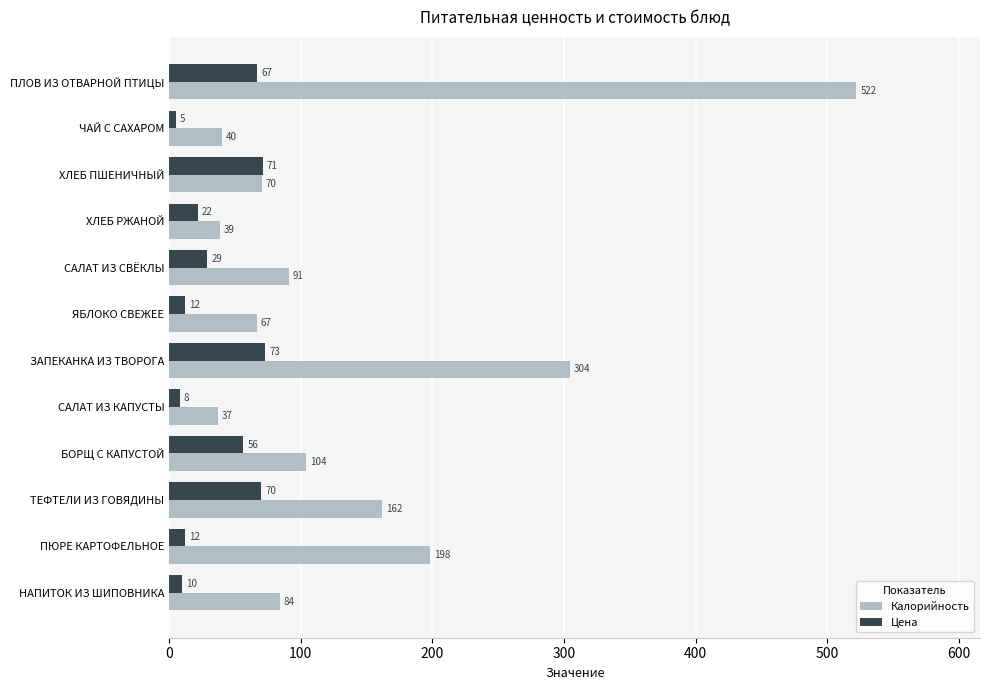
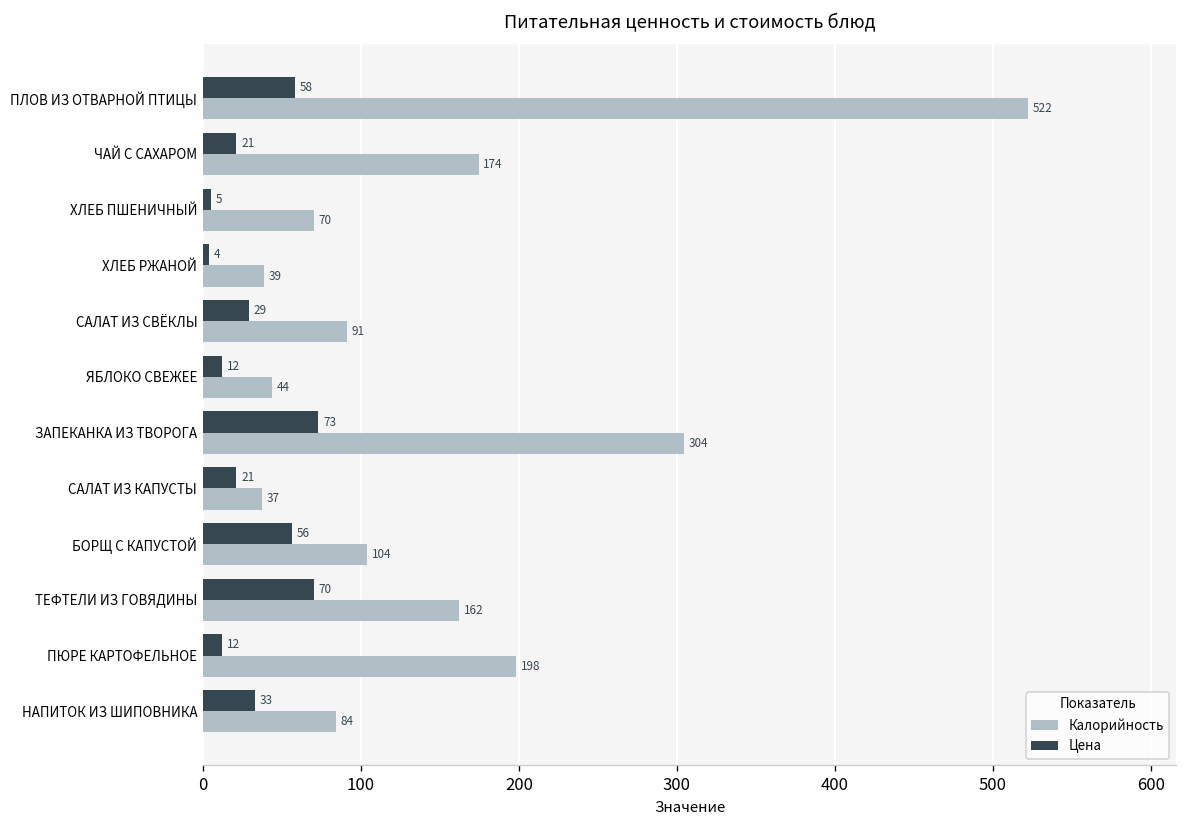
Цена, ПЛОВ ИЗ ОТВАРНОЙ ПТИЦЫ: 67 -> 58
Цена, ЧАЙ С САХАРОМ: 5 -> 21
Калорийность, ЧАЙ С САХАРОМ: 40 -> 174
Цена, ХЛЕБ ПШЕНИЧНЫЙ: 71 -> 5
Цена, ХЛЕБ РЖАНОЙ: 22 -> 4
Калорийность, ЯБЛОКО СВЕЖЕЕ: 67 -> 44
Цена, САЛАТ ИЗ КАПУСТЫ: 8 -> 21
Цена, НАПИТОК ИЗ ШИПОВНИКА: 10 -> 33
